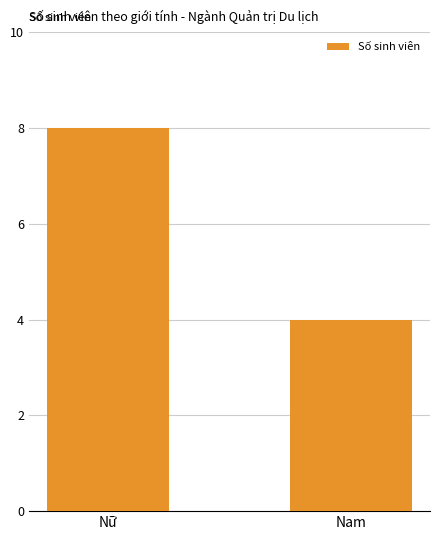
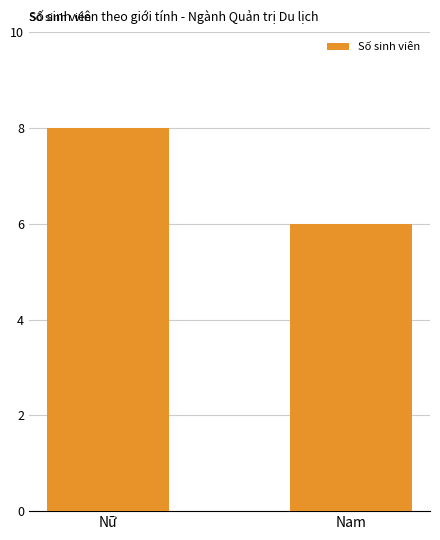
Nam: 4 -> 6
